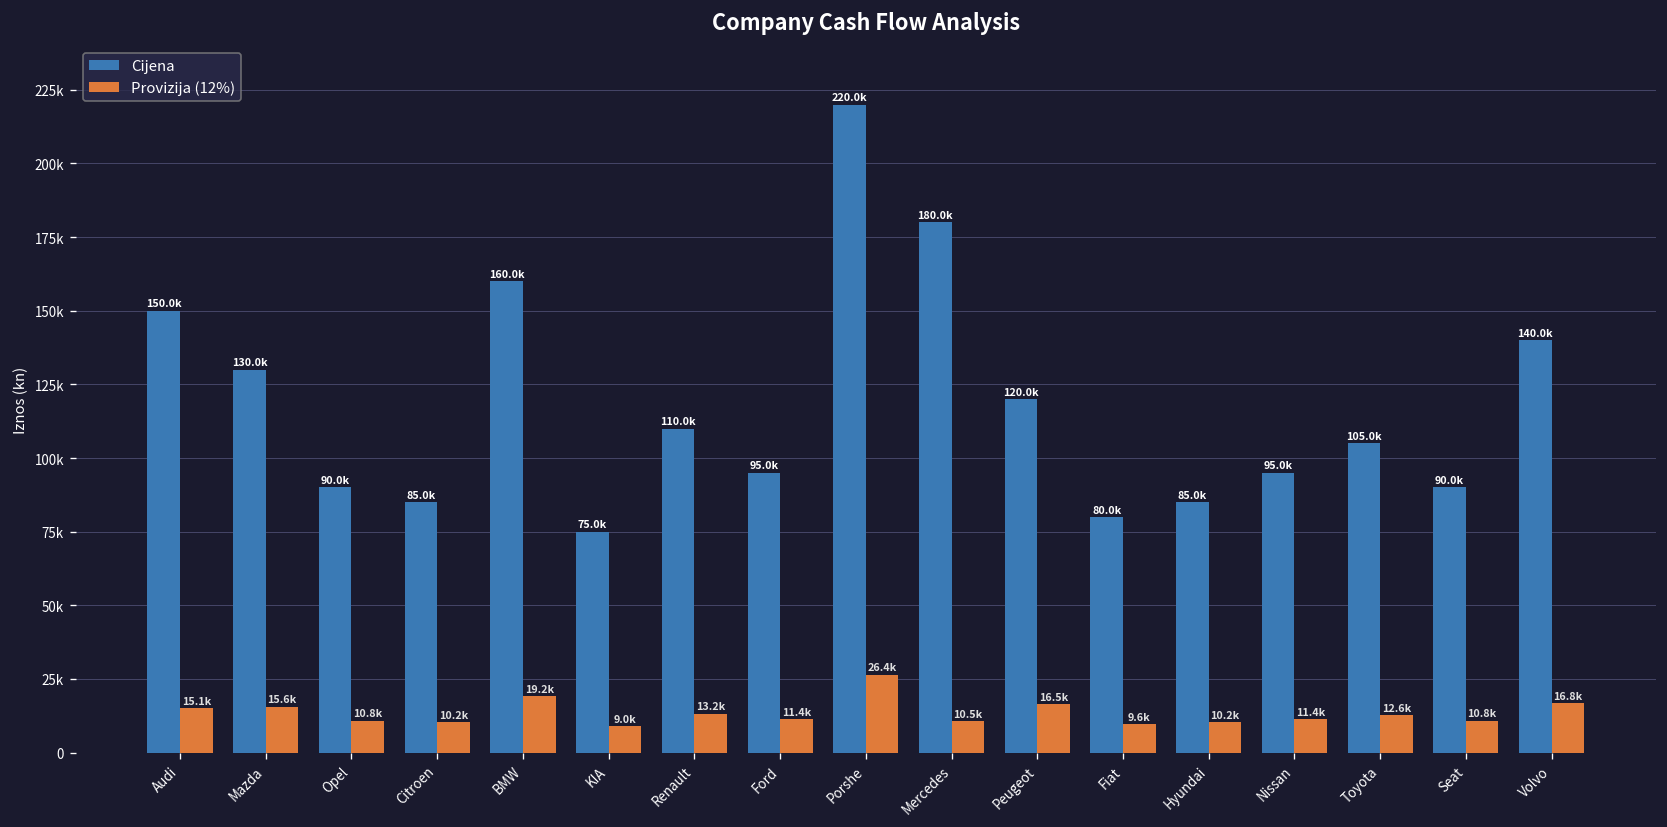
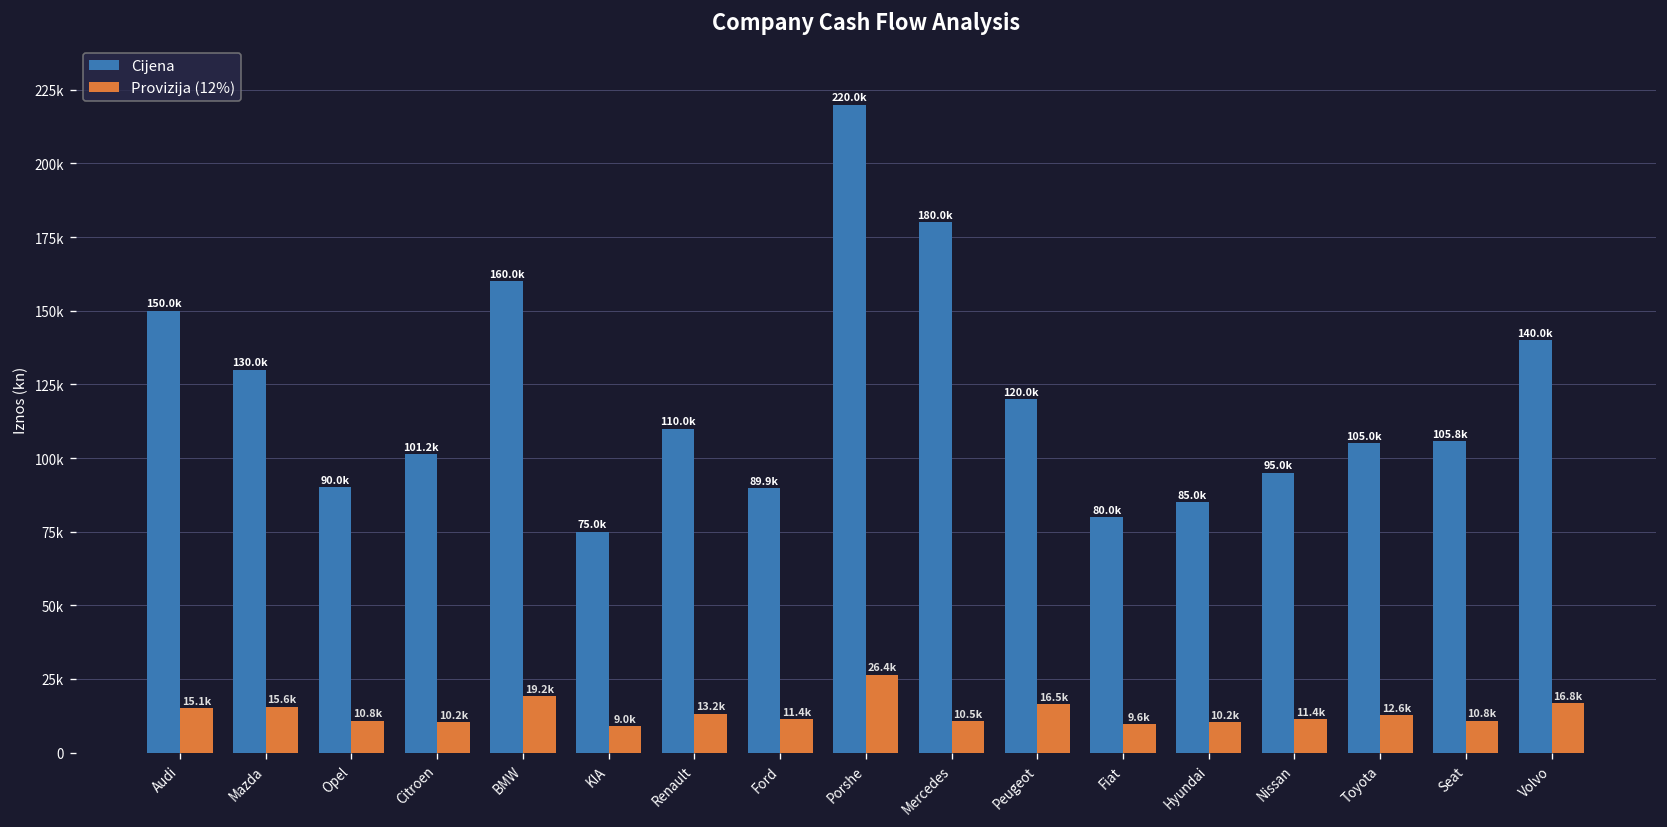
Cijena, Citroen: 85.0k -> 101.2k
Cijena, Ford: 95.0k -> 89.9k
Cijena, Seat: 90.0k -> 105.8k
